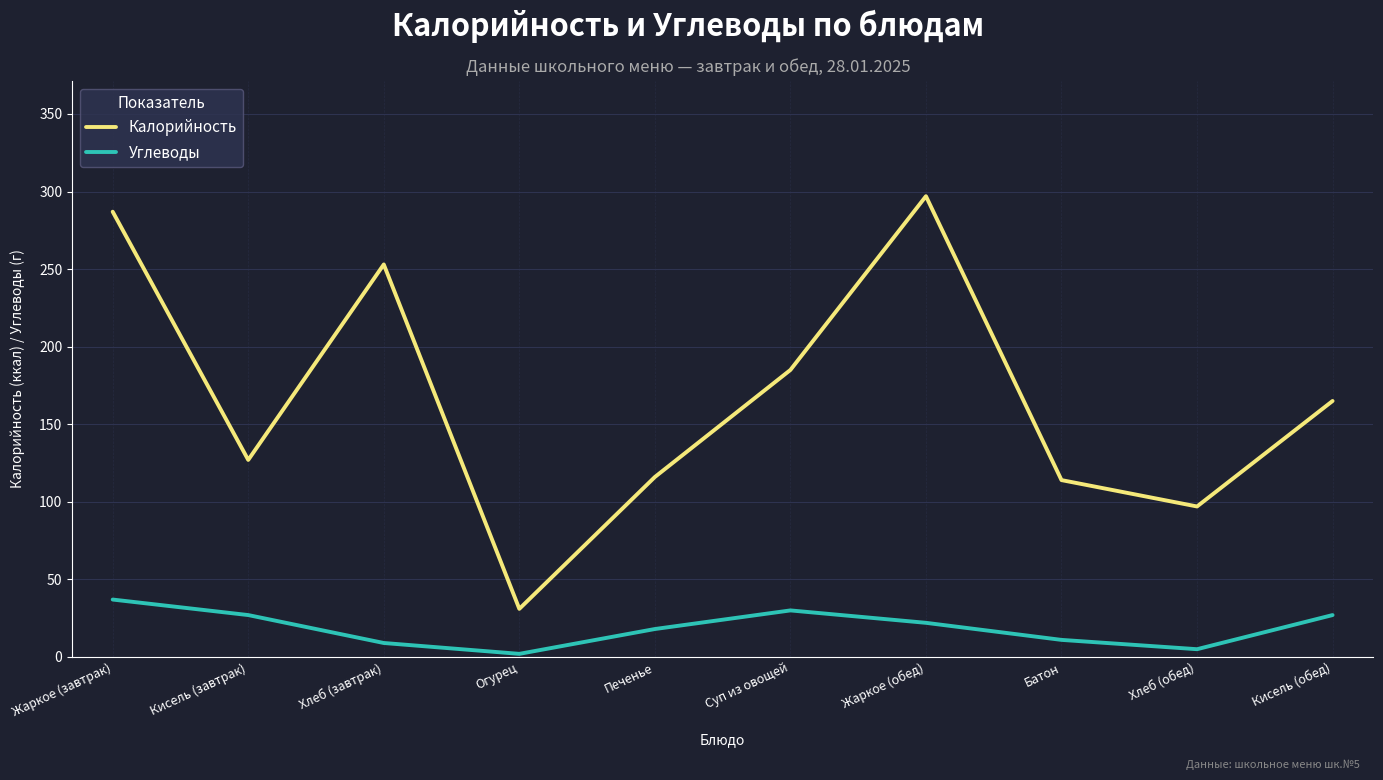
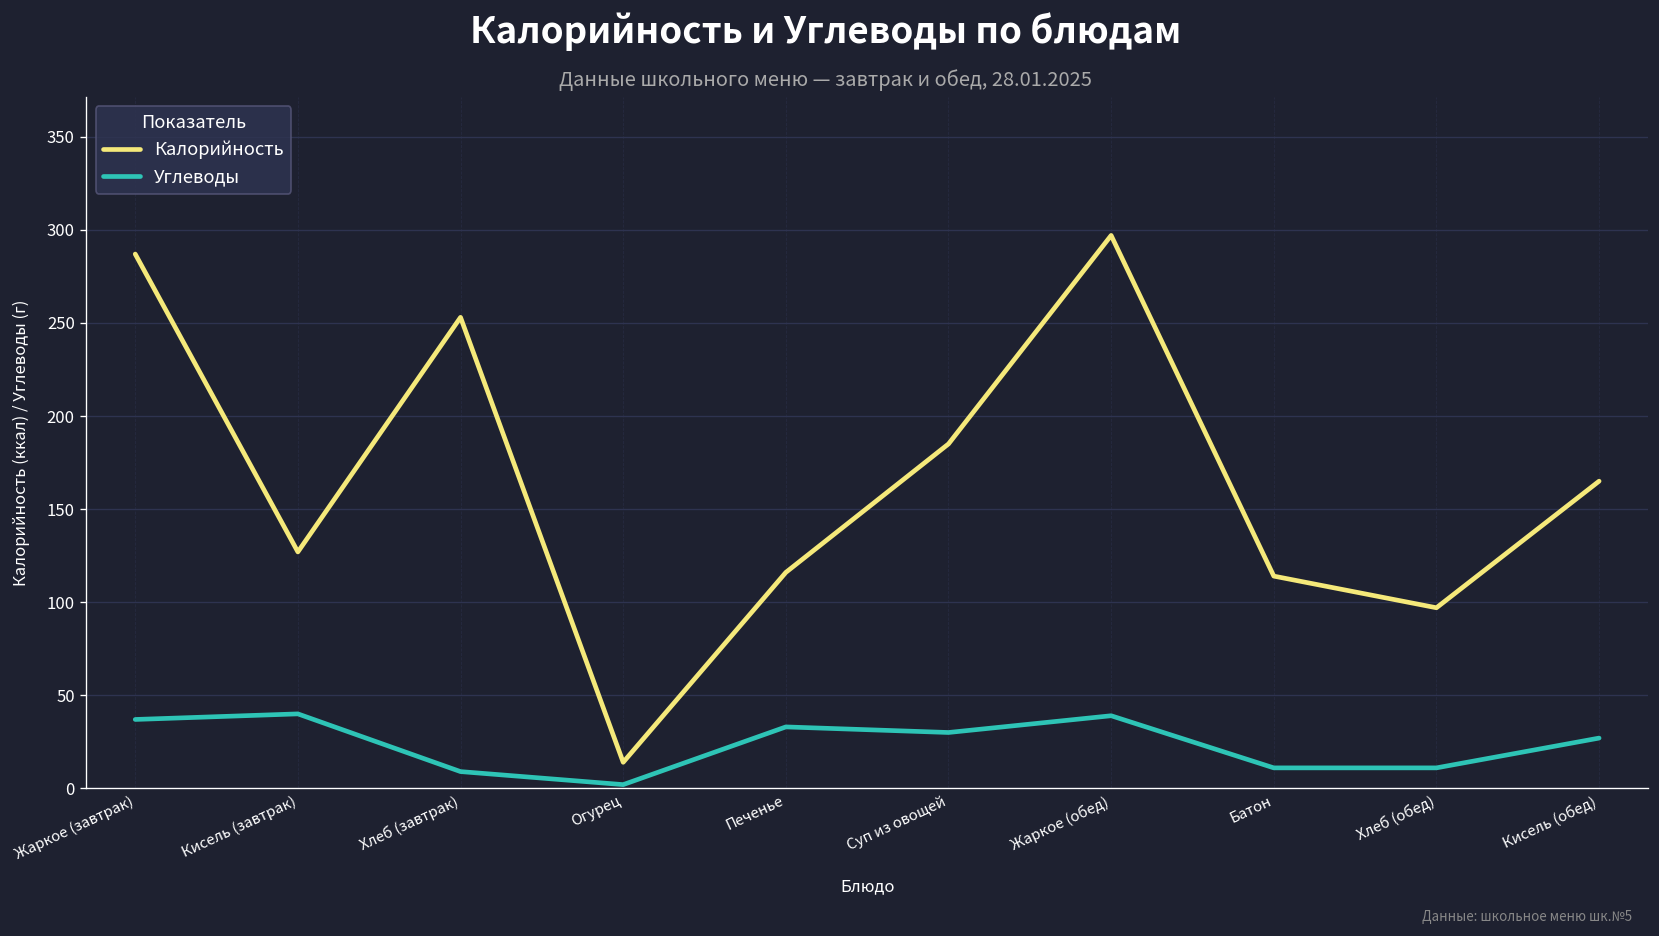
Углеводы, Кисель (завтрак): 27 -> 40
Калорийность, Огурец: 31 -> 14
Углеводы, Печенье: 18 -> 33
Углеводы, Жаркое (обед): 22 -> 39
Углеводы, Хлеб (обед): 5 -> 11
